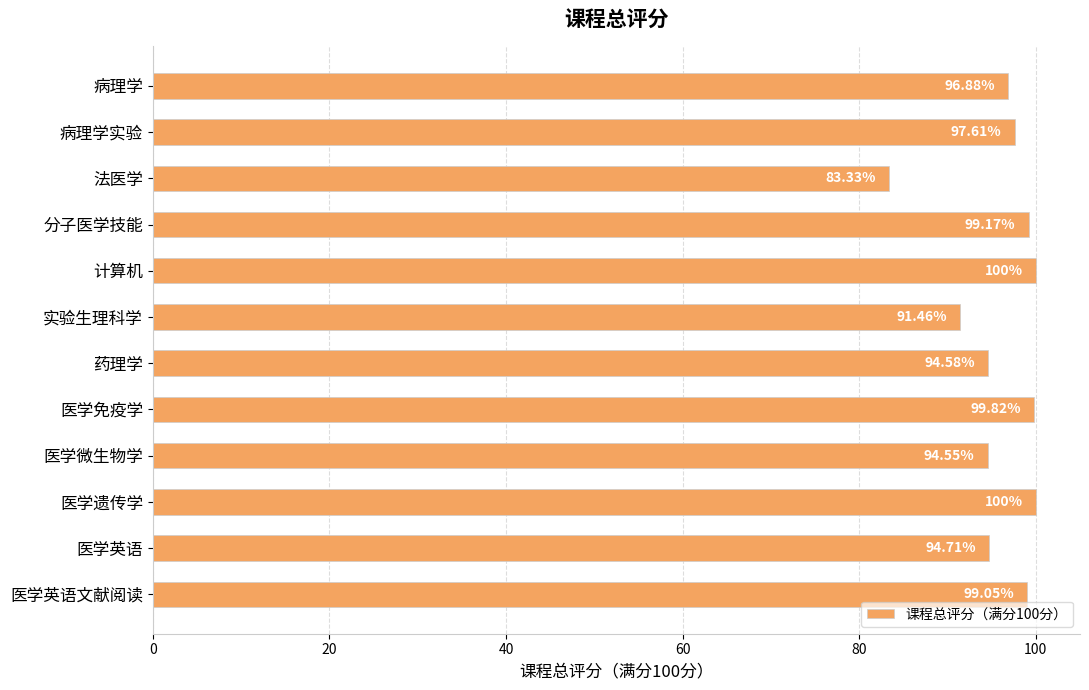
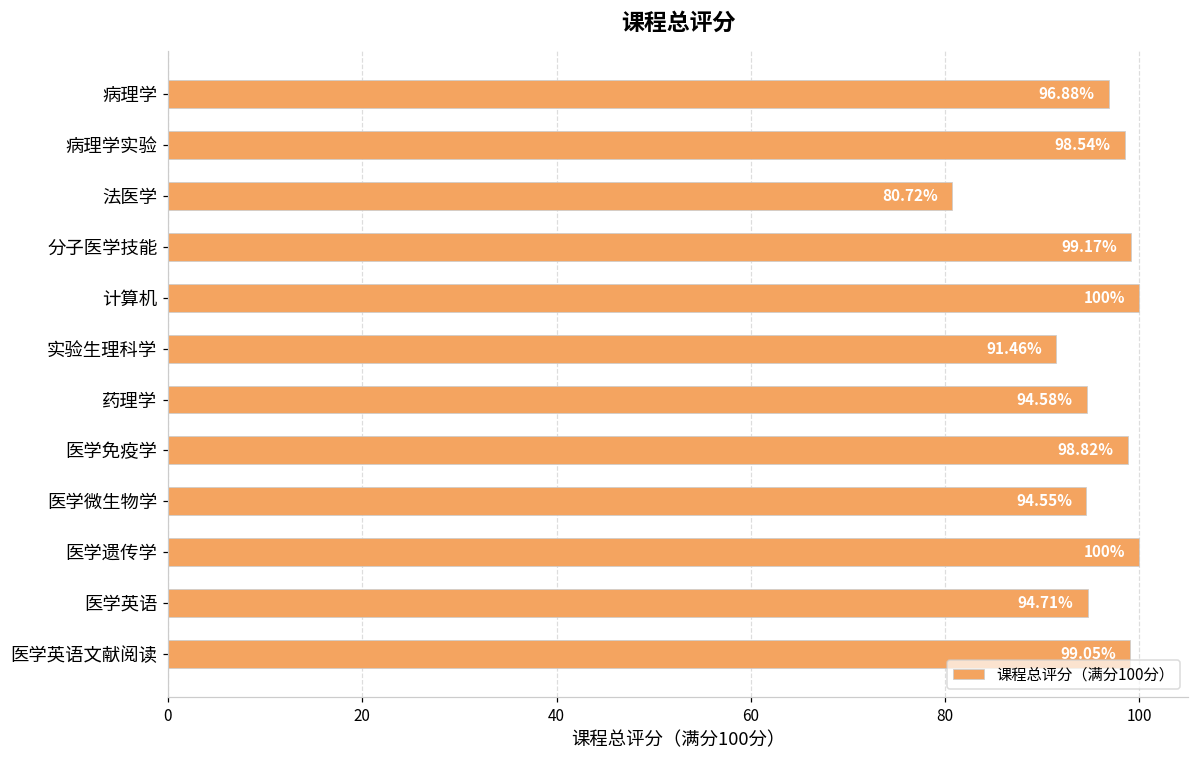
病理学实验: 97.61% -> 98.54%
法医学: 83.33% -> 80.72%
医学免疫学: 99.82% -> 98.82%
